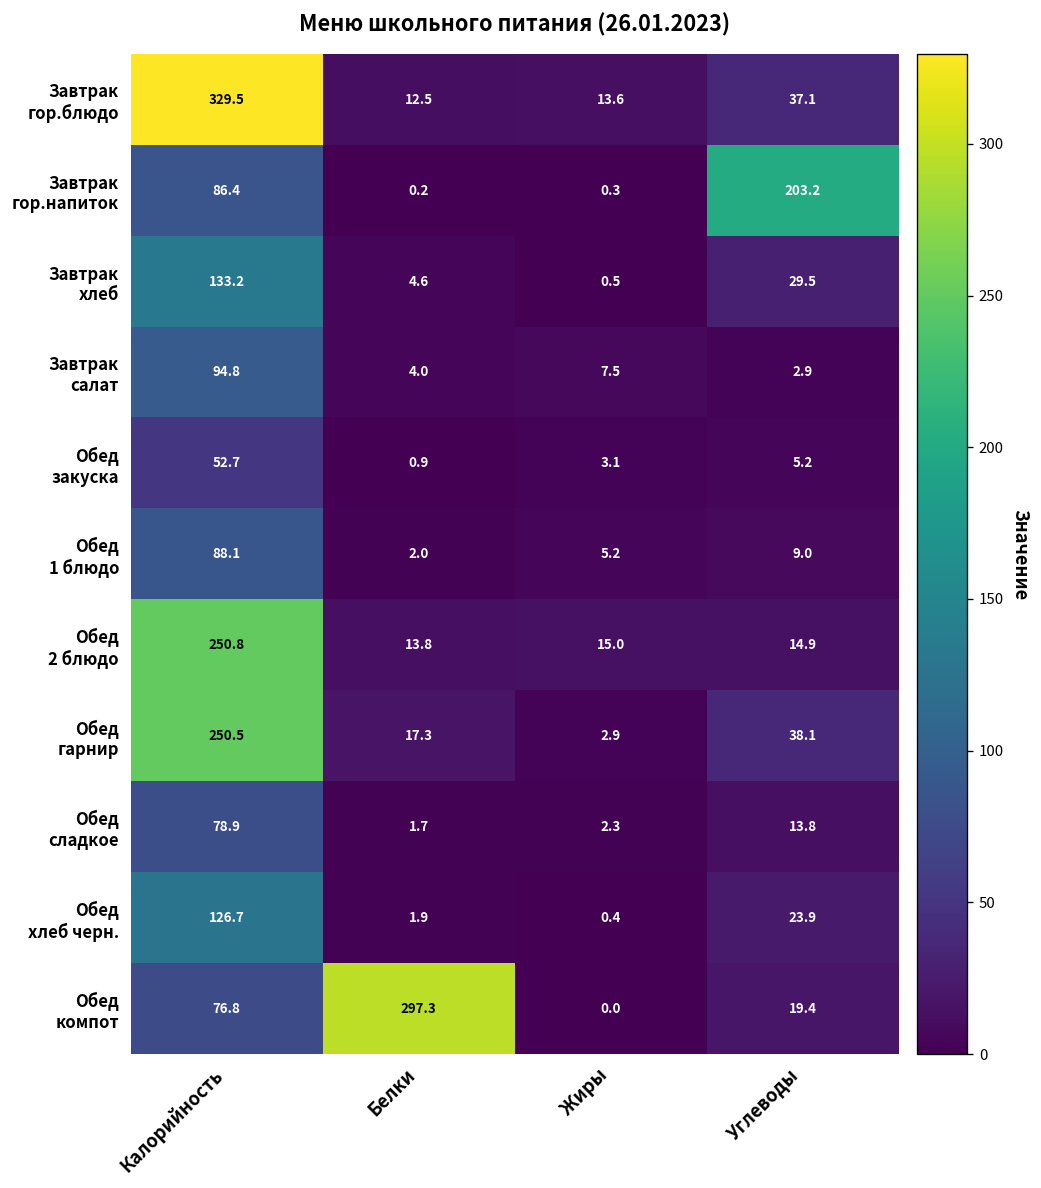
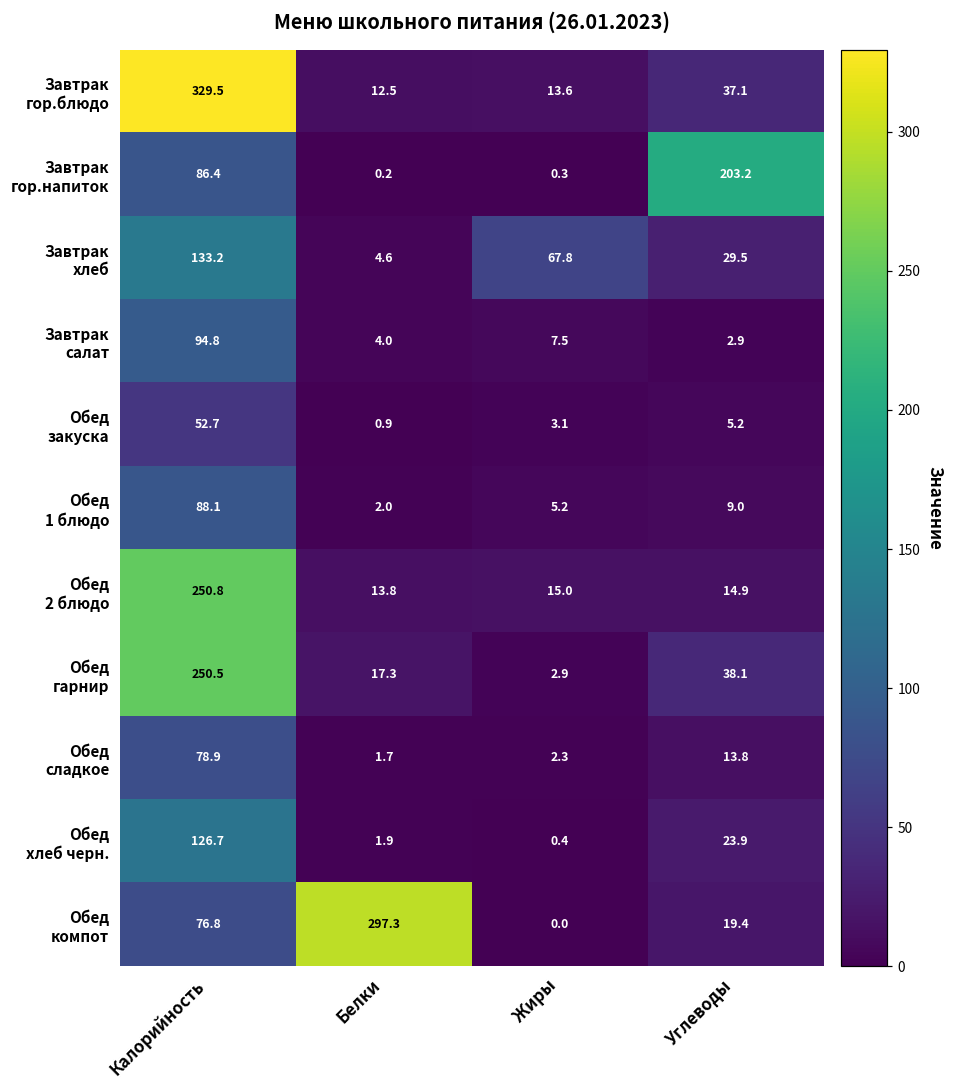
Завтрак хлеб, Жиры: 0.5 -> 67.8
